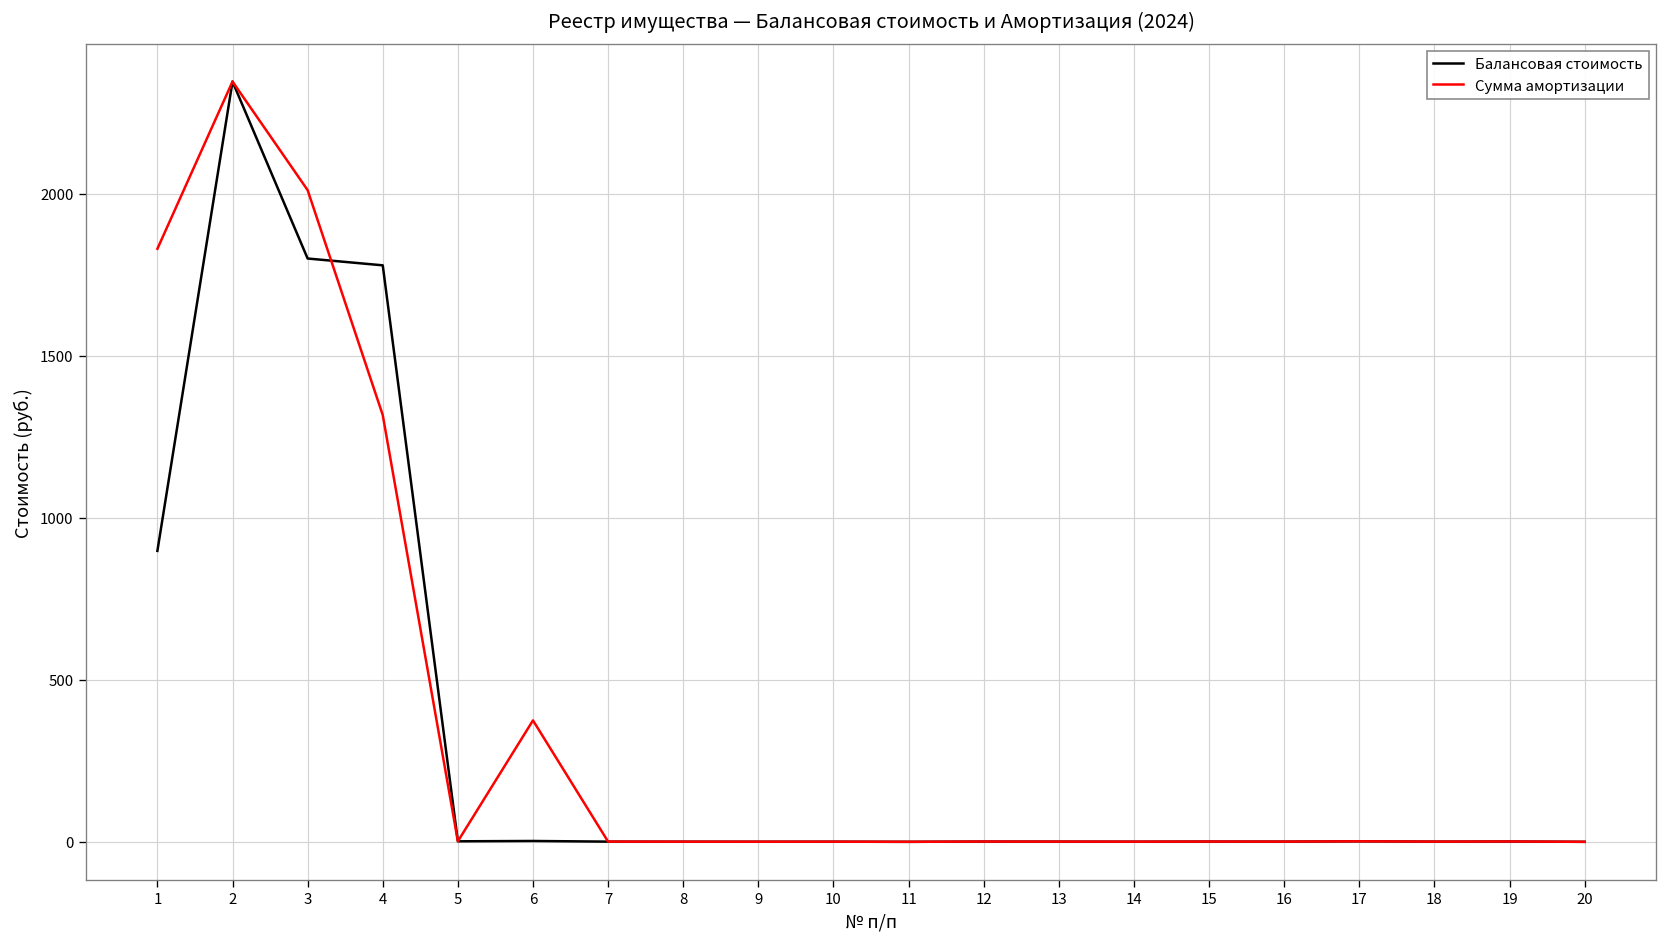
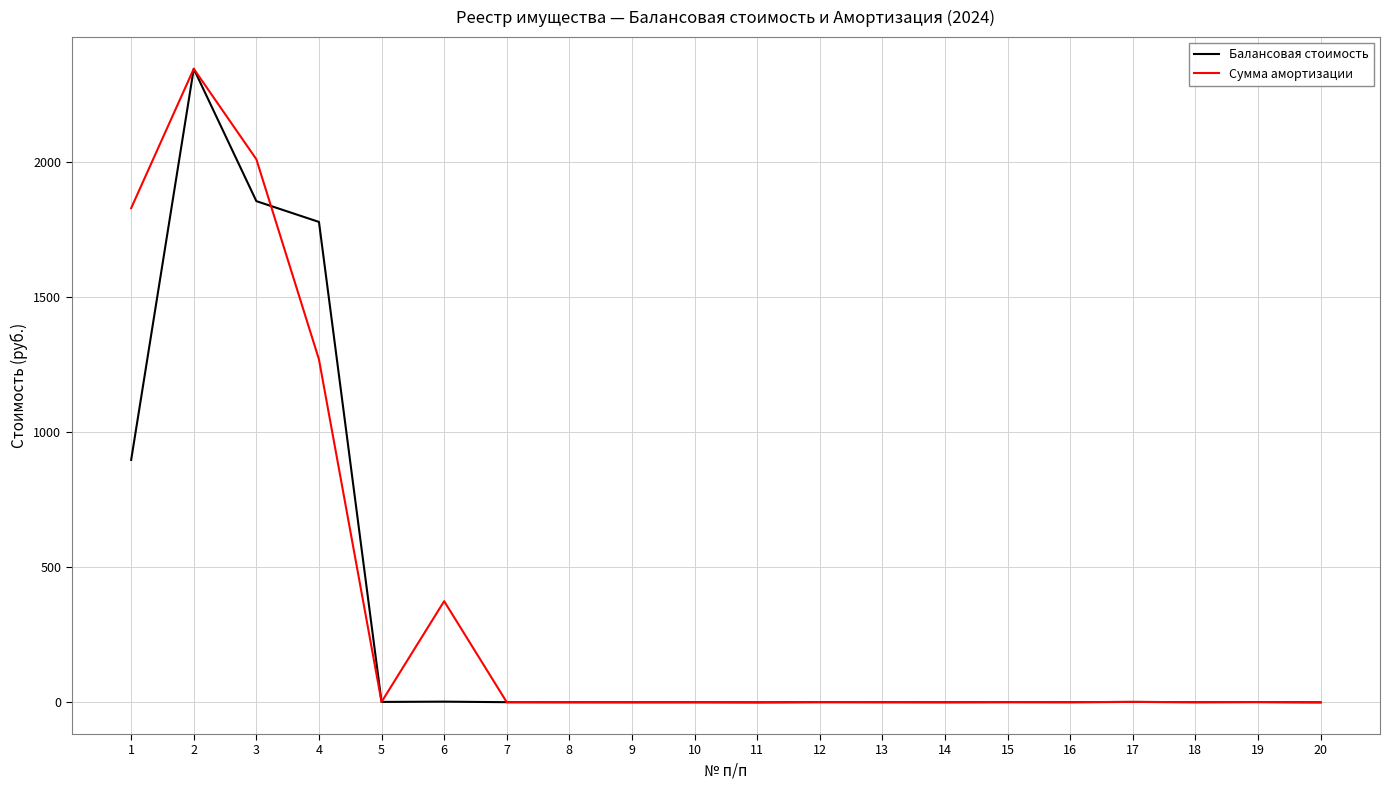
Балансовая стоимость, 3: 1800 -> 1860
Сумма амортизации, 4: 1320 -> 1270
